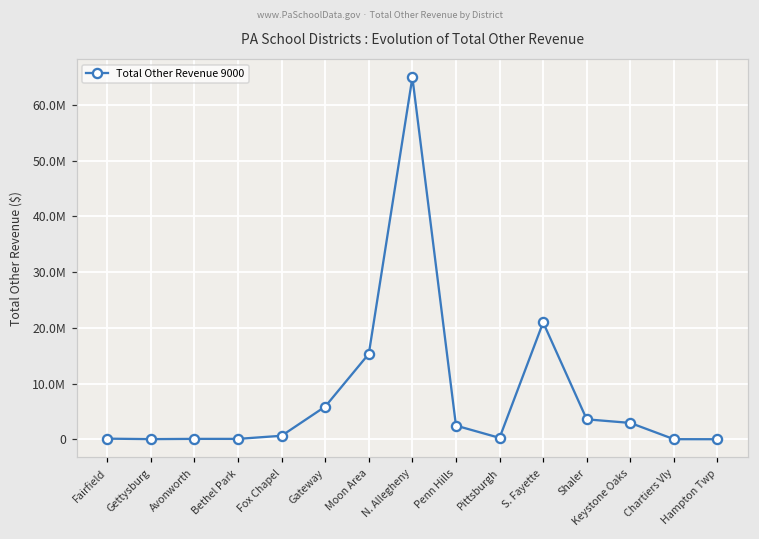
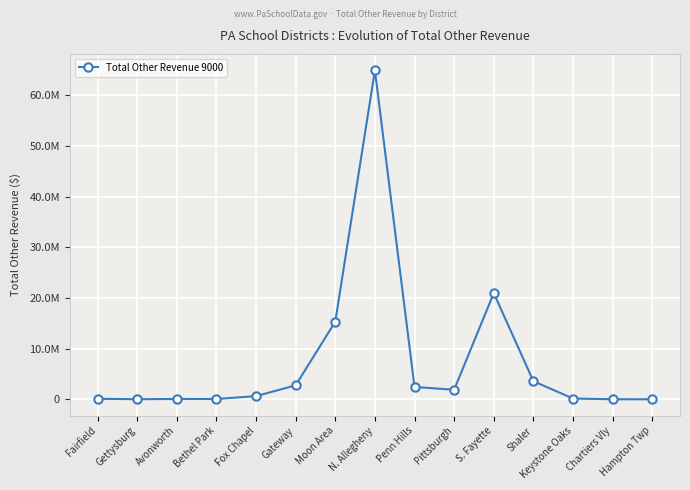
Gateway: 6000000 -> 3000000
Pittsburgh: 0 -> 2000000
Keystone Oaks: 3000000 -> 0
